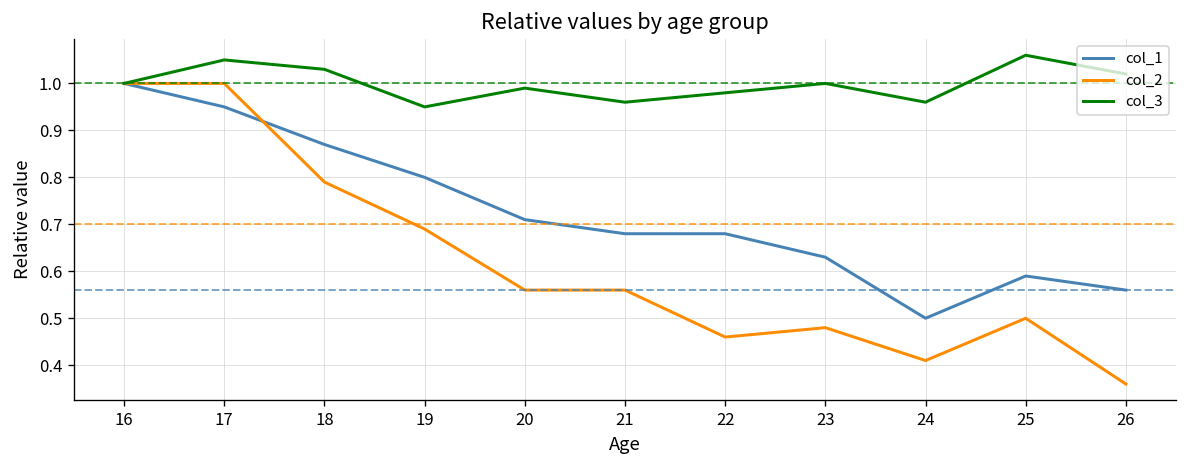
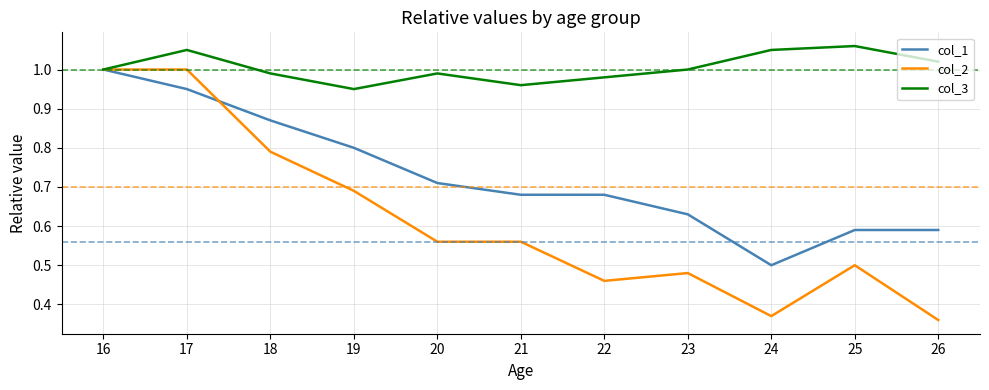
col_3, 18: 1.03 -> 0.99
col_2, 24: 0.41 -> 0.37
col_3, 24: 0.96 -> 1.05
col_1, 26: 0.56 -> 0.59
